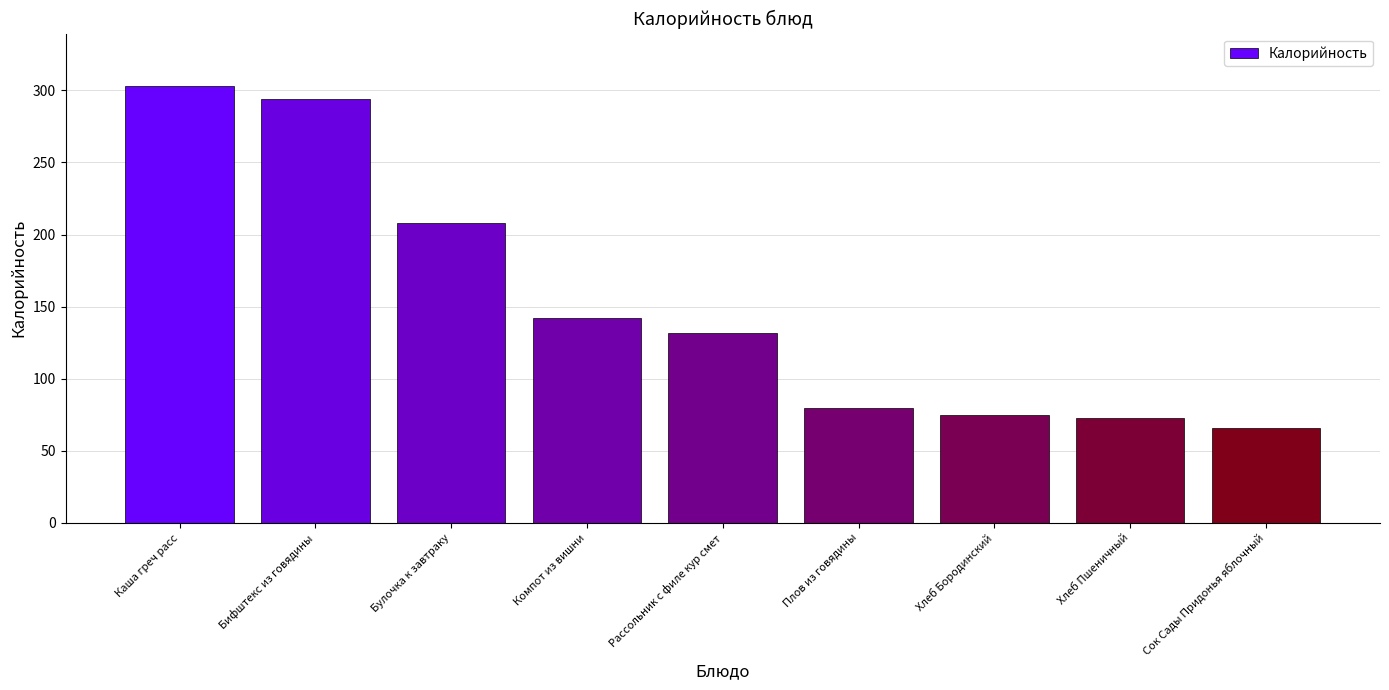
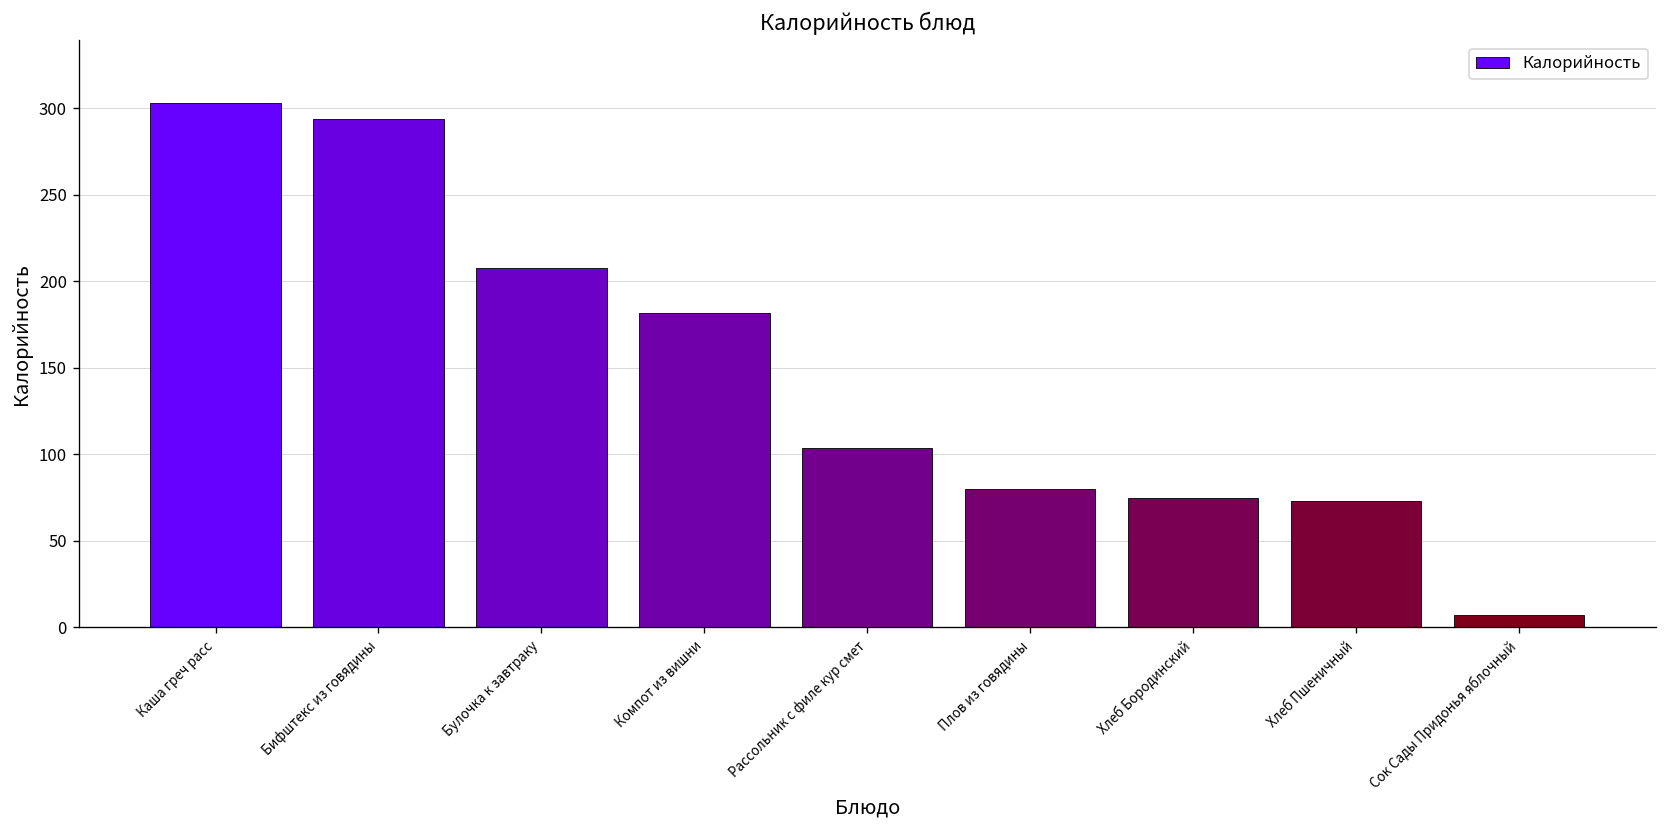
Компот из вишни: 142 -> 182
Рассольник с филе кур смет: 132 -> 104
Сок Сады Придонья яблочный: 66 -> 7
